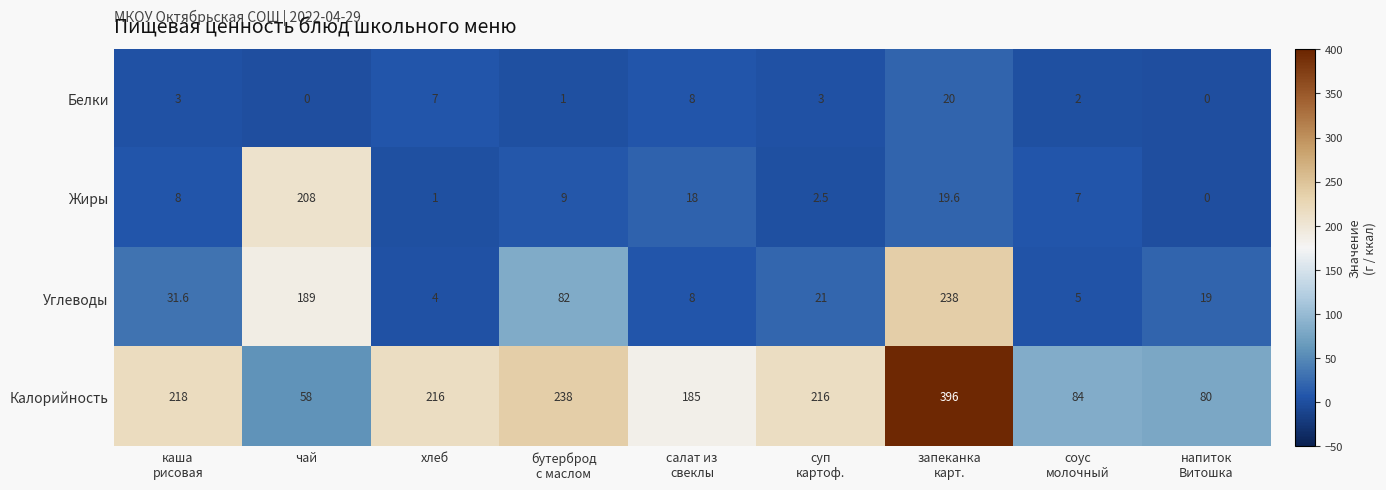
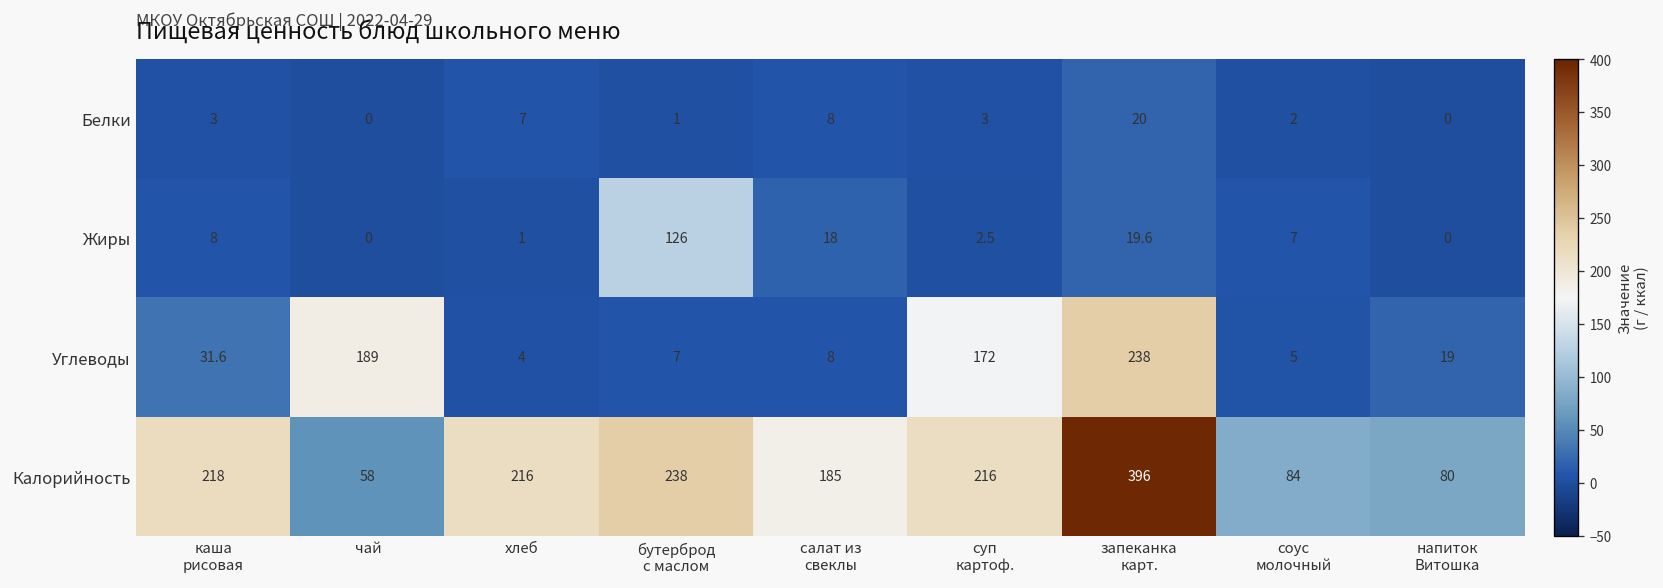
Жиры, чай: 208 -> 0
Жиры, бутерброд с маслом: 9 -> 126
Углеводы, бутерброд с маслом: 82 -> 7
Углеводы, суп картоф.: 21 -> 172
